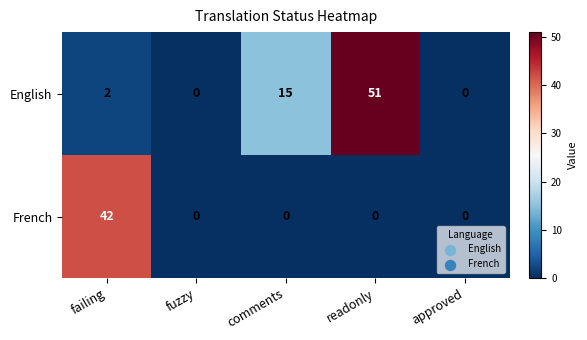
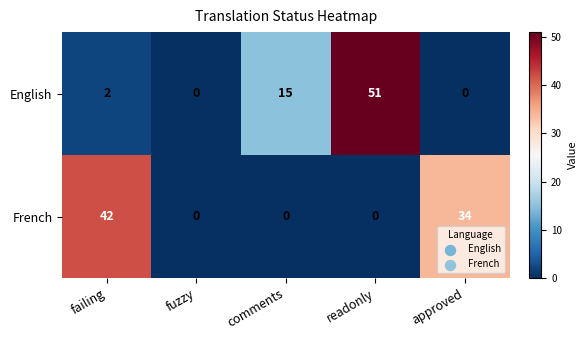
French, approved: 0 -> 34
